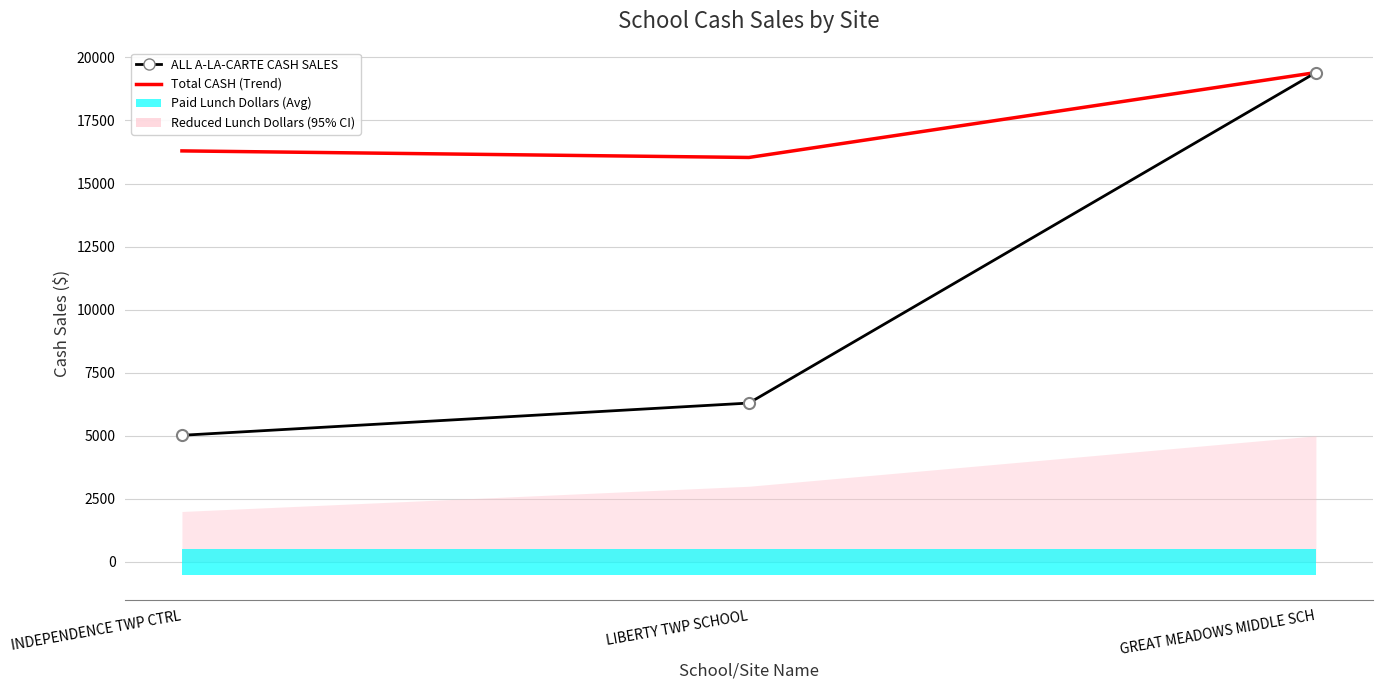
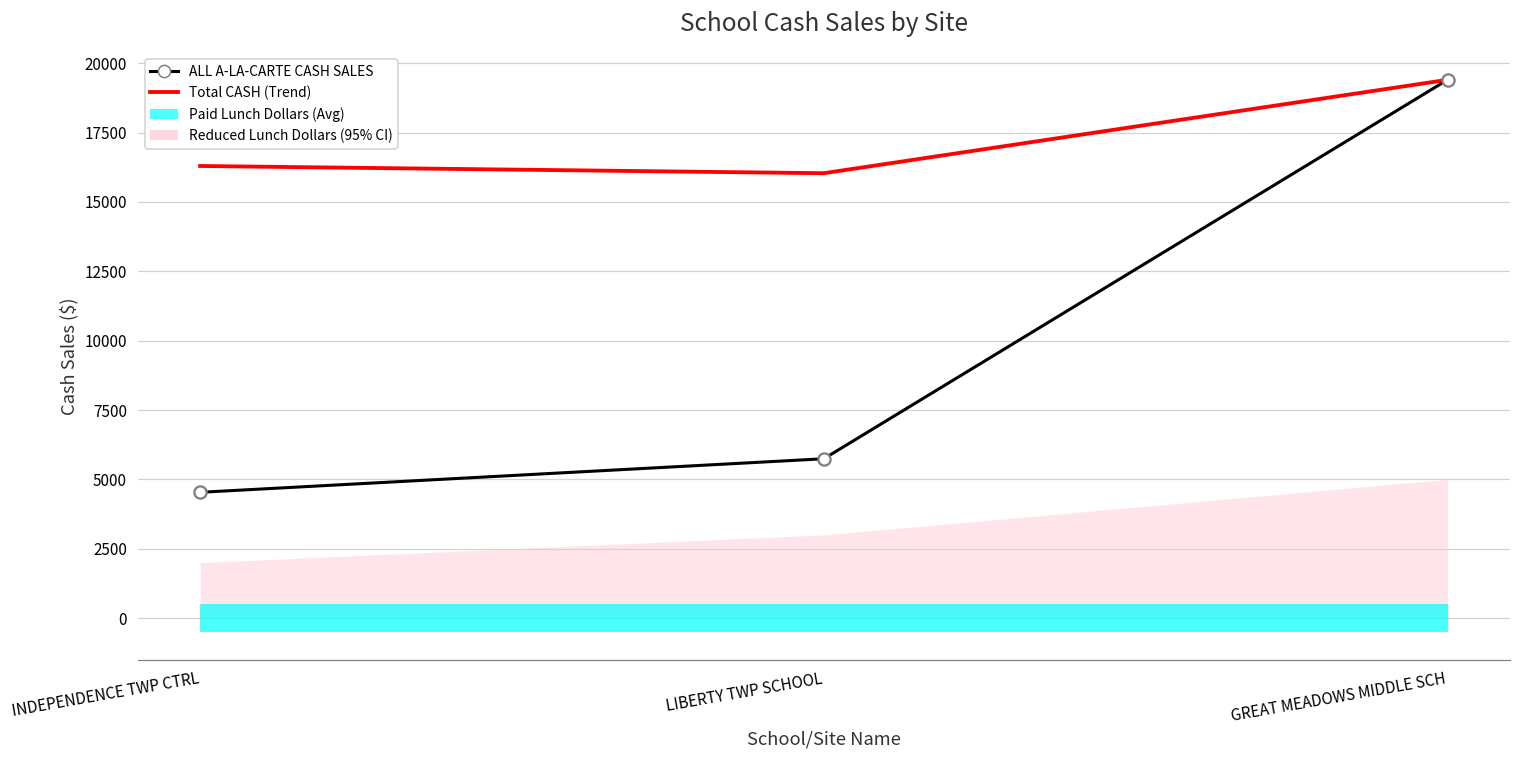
ALL A-LA-CARTE CASH SALES, INDEPENDENCE TWP CTRL: 5000 -> 4500
ALL A-LA-CARTE CASH SALES, LIBERTY TWP SCHOOL: 6300 -> 5700
